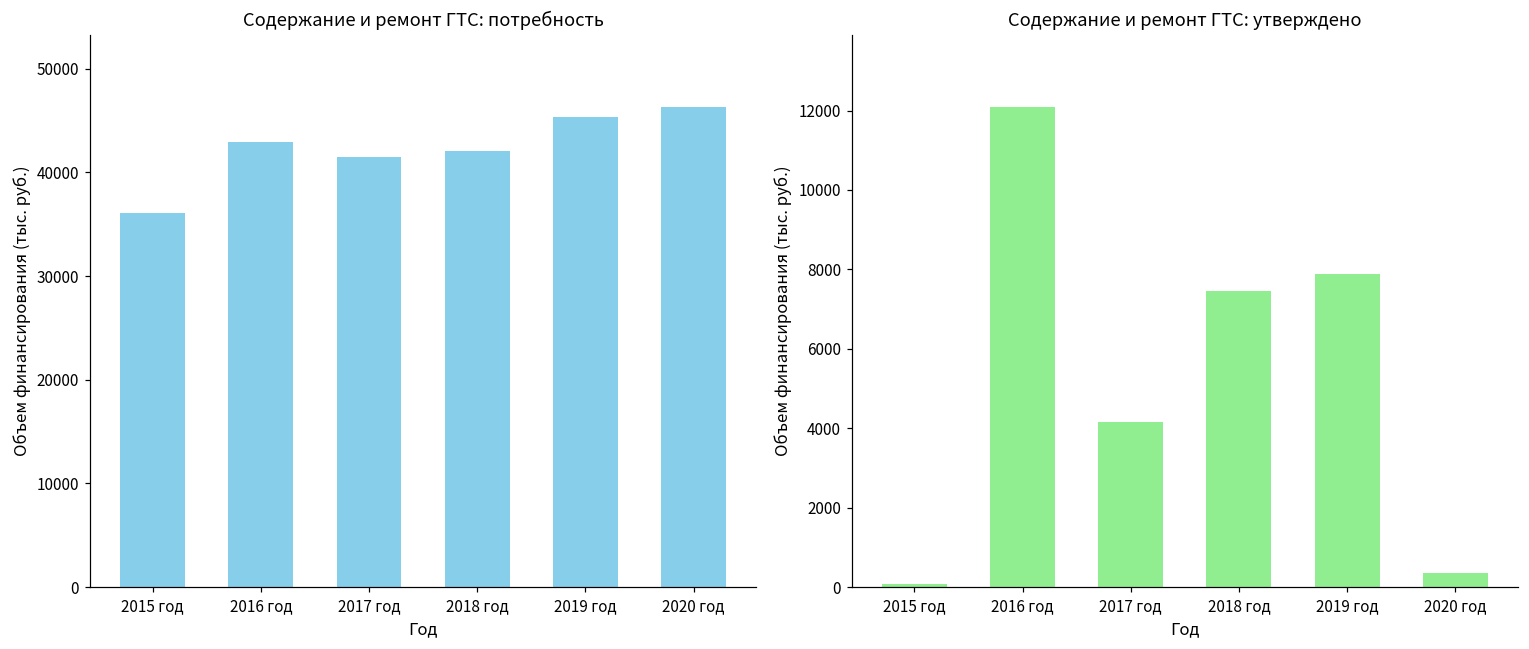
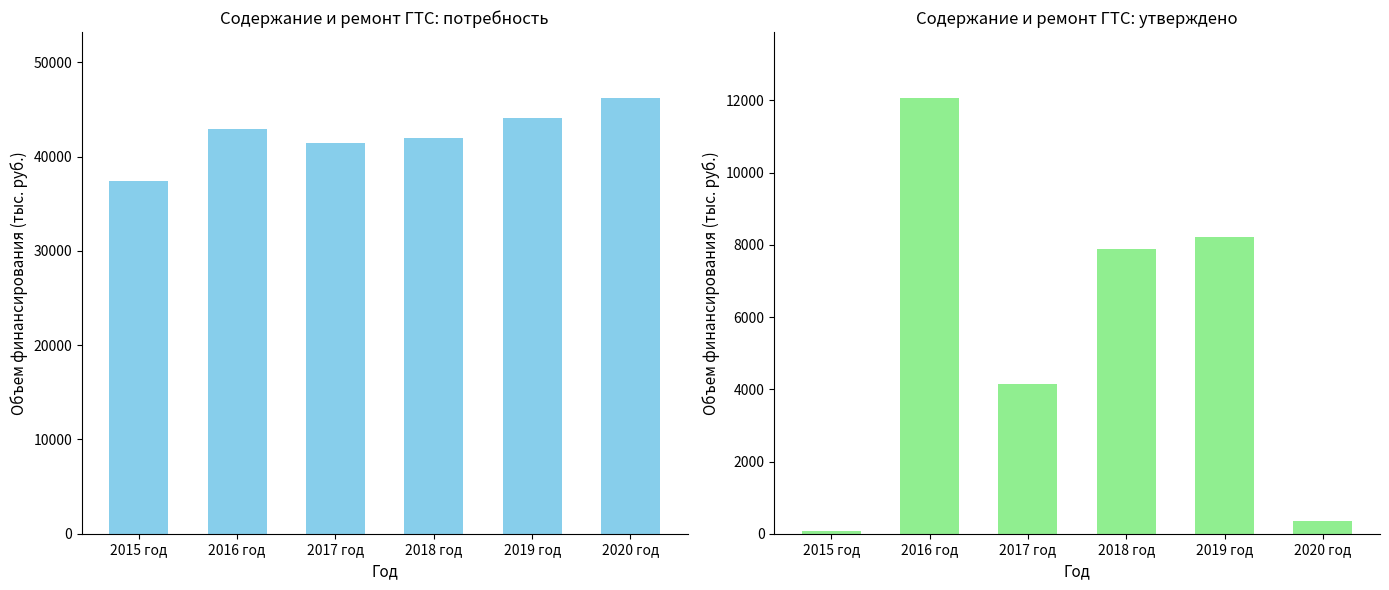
Содержание и ремонт ГТС: потребность, 2015 год: 36000 -> 37000
Содержание и ремонт ГТС: потребность, 2019 год: 45000 -> 44000
Содержание и ремонт ГТС: утверждено, 2018 год: 7500 -> 7900
Содержание и ремонт ГТС: утверждено, 2019 год: 7900 -> 8200
